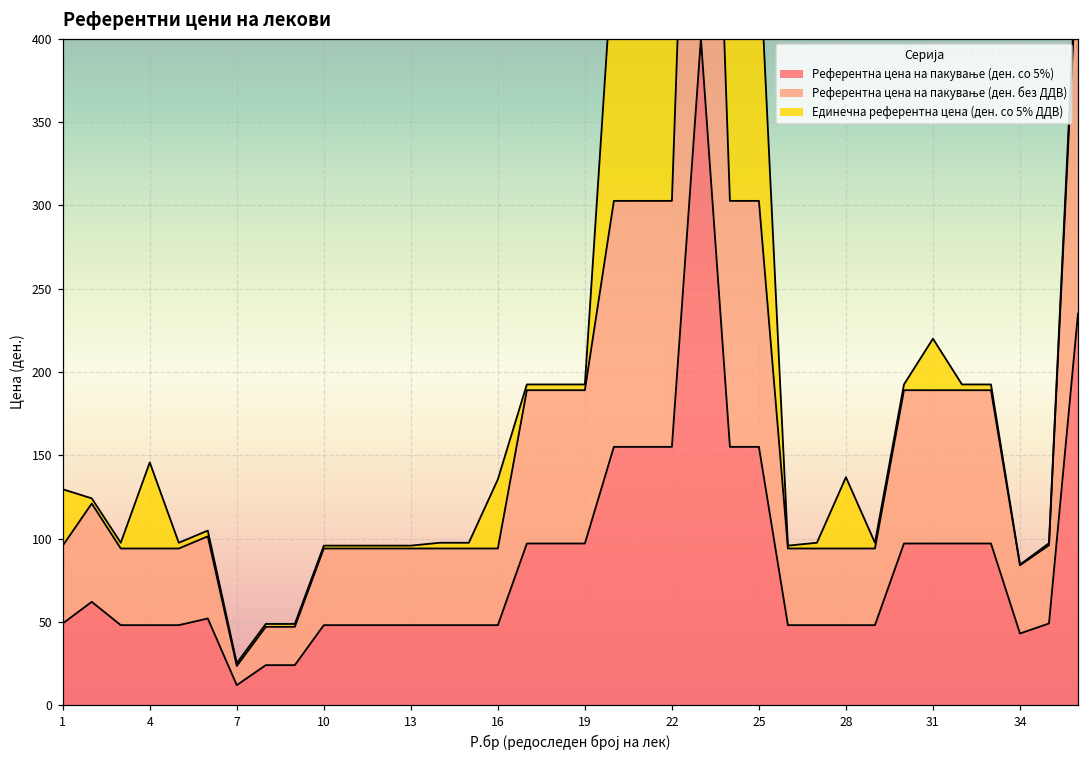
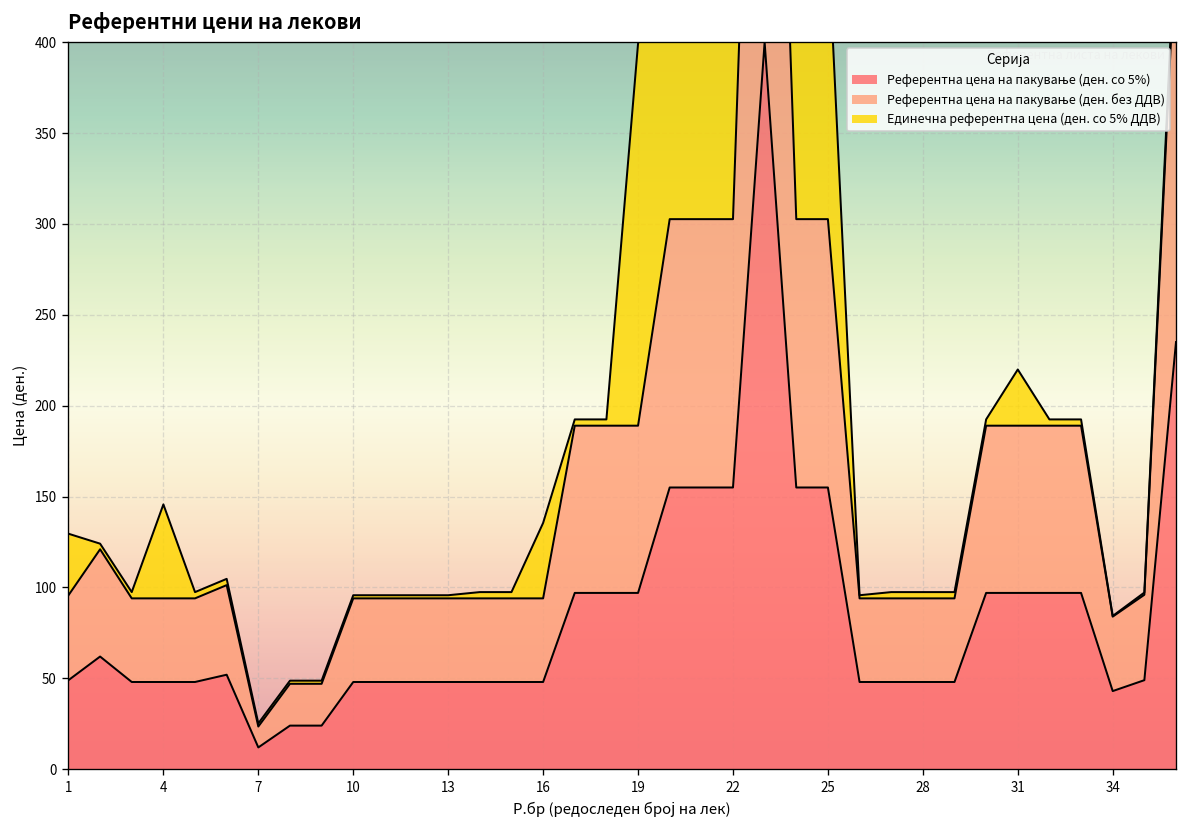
Единечна референтна цена (ден. со 5% ДДВ), 19: 3 -> 210
Единечна референтна цена (ден. со 5% ДДВ), 28: 43 -> 3
